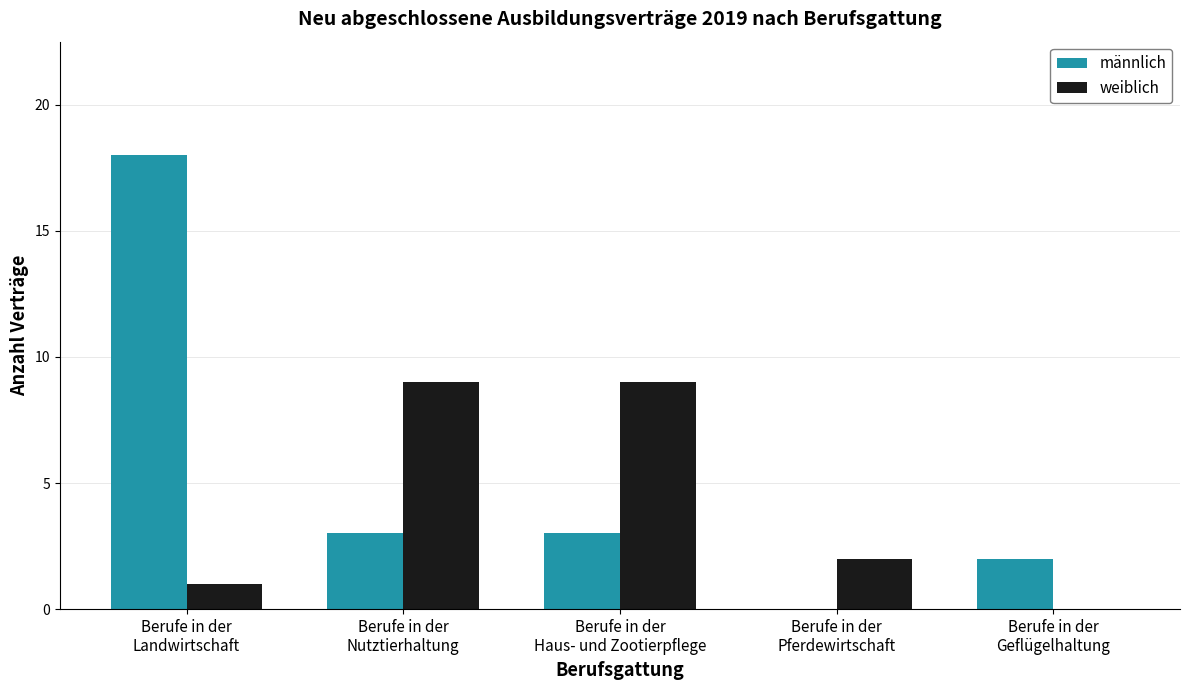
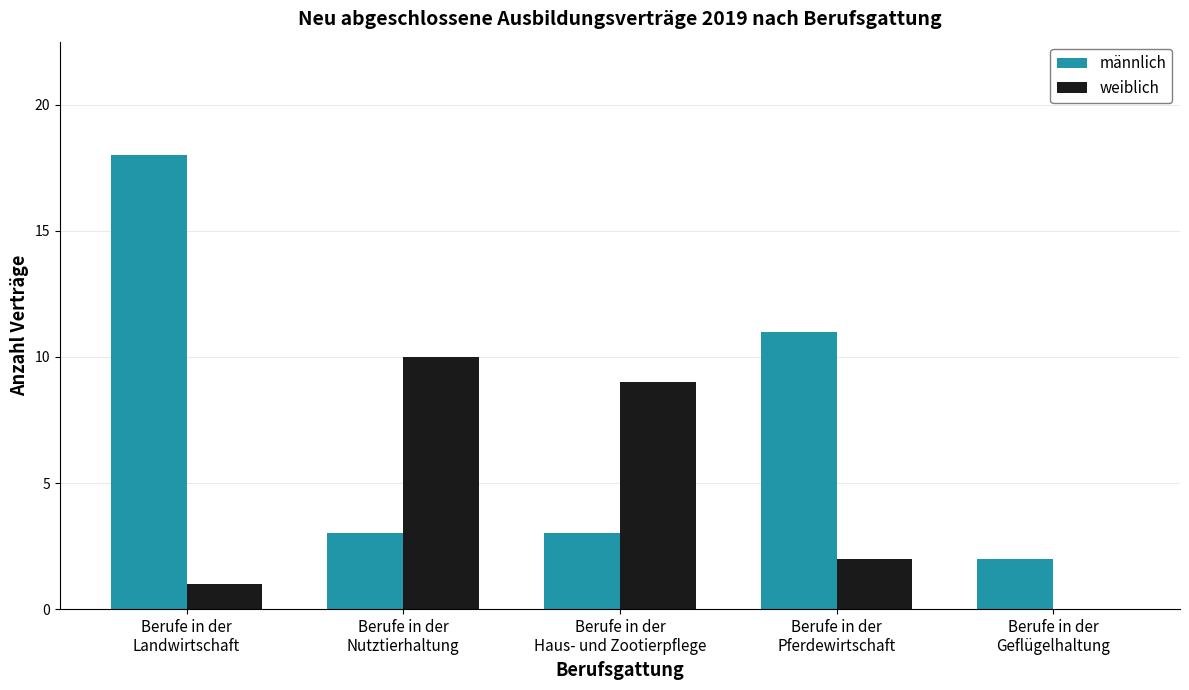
weiblich, Berufe in der Nutztierhaltung: 9 -> 10
männlich, Berufe in der Pferdewirtschaft: 0 -> 11
